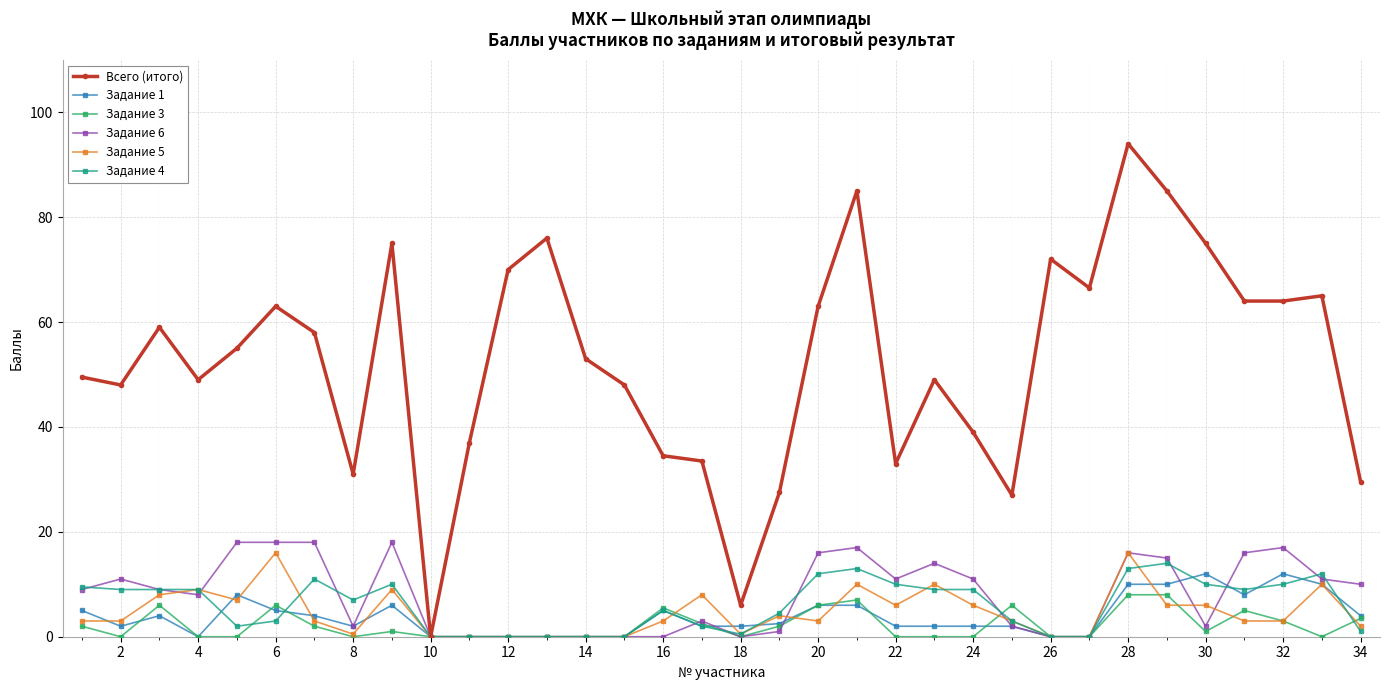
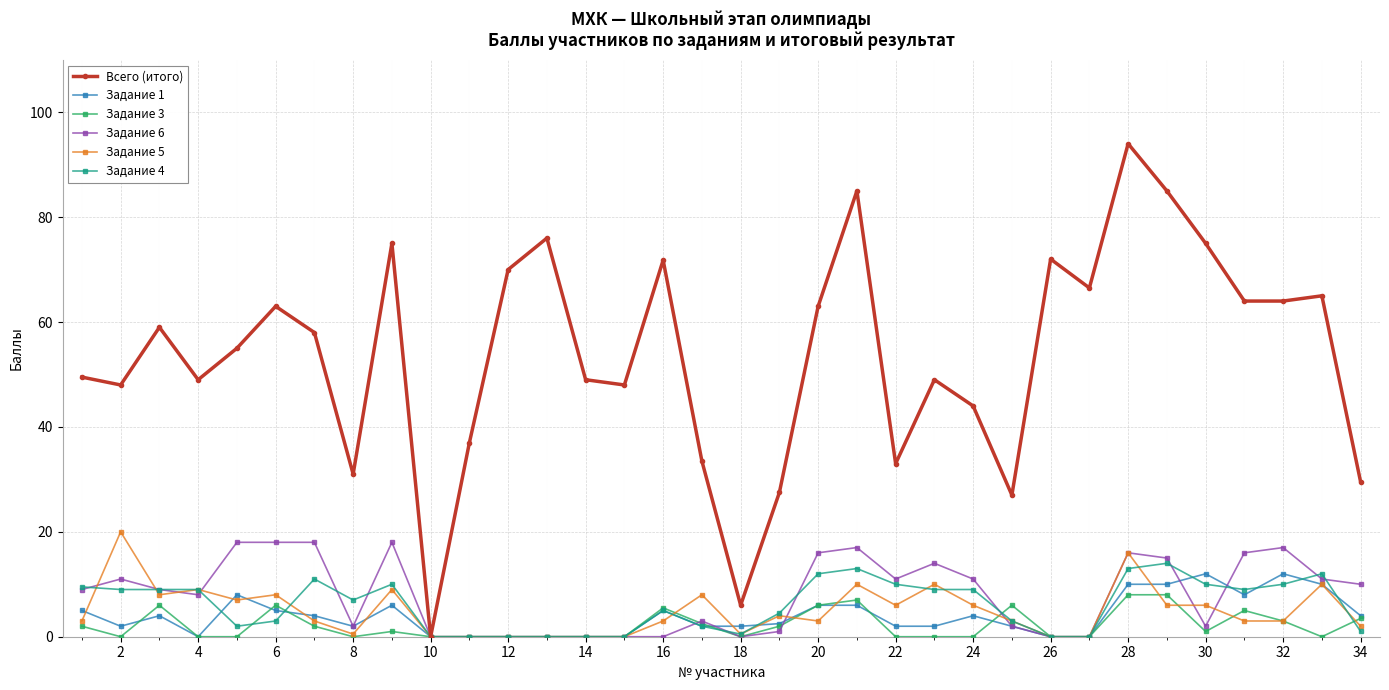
Задание 5, 2: 3 -> 20
Задание 5, 6: 16 -> 8
Всего (итого), 14: 53 -> 49
Всего (итого), 16: 35 -> 72
Всего (итого), 24: 39 -> 44
Задание 1, 24: 2 -> 4
